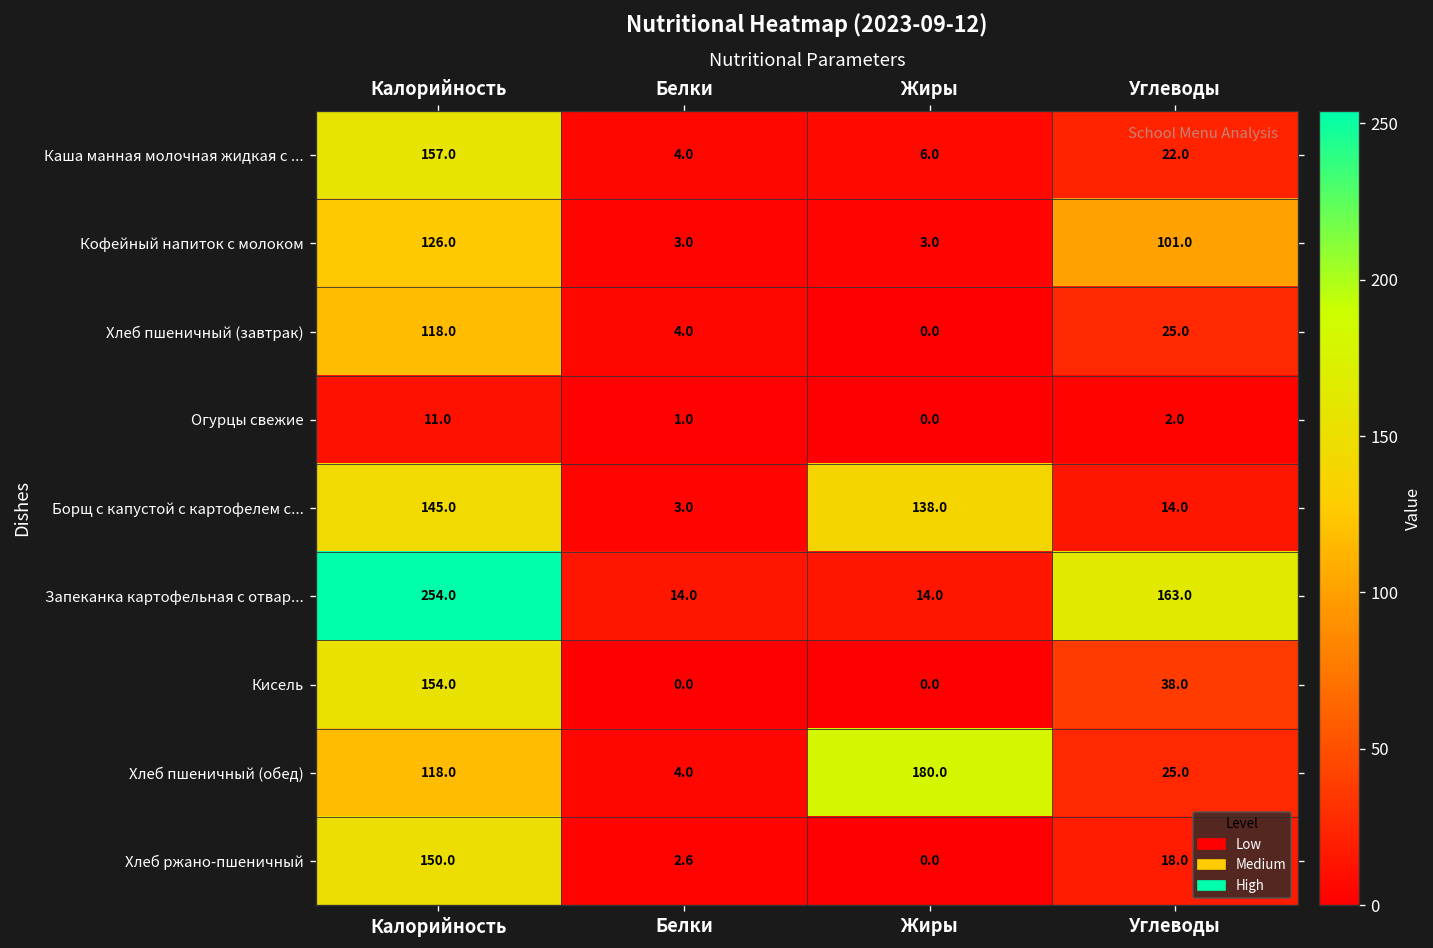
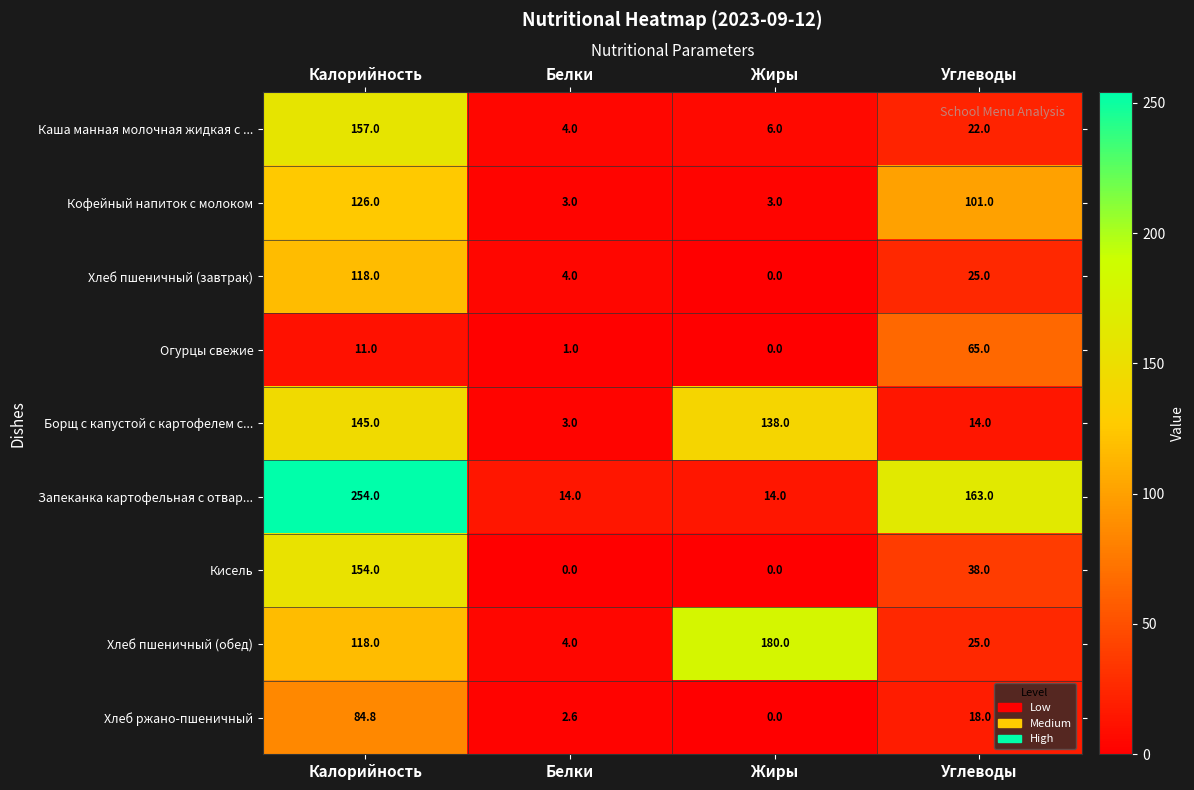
Огурцы свежие, Углеводы: 2.0 -> 65.0
Хлеб ржано-пшеничный, Калорийность: 150.0 -> 84.8
